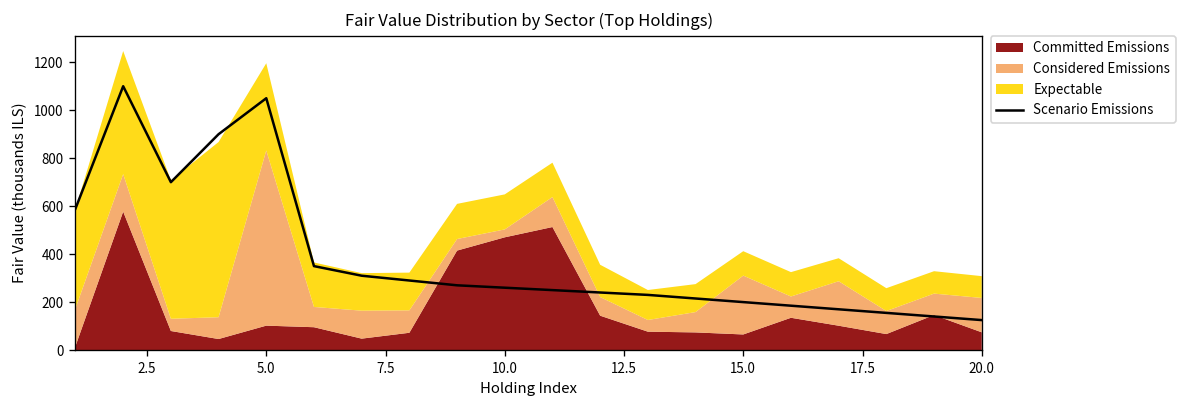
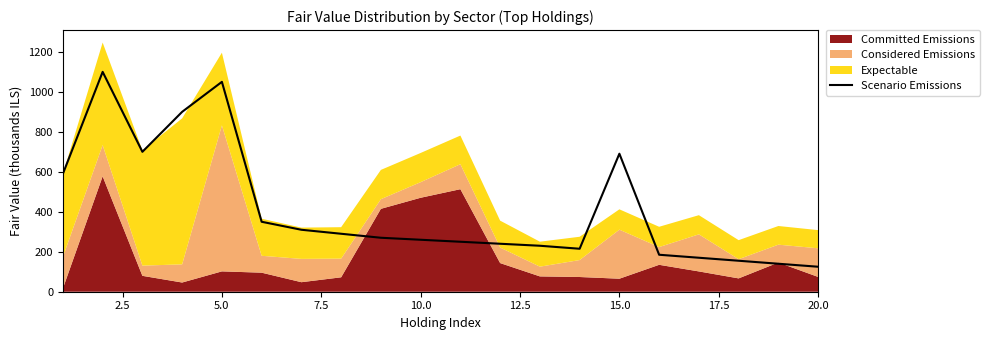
Considered Emissions, 10.0: 30 -> 80
Scenario Emissions, 15.0: 200 -> 690
